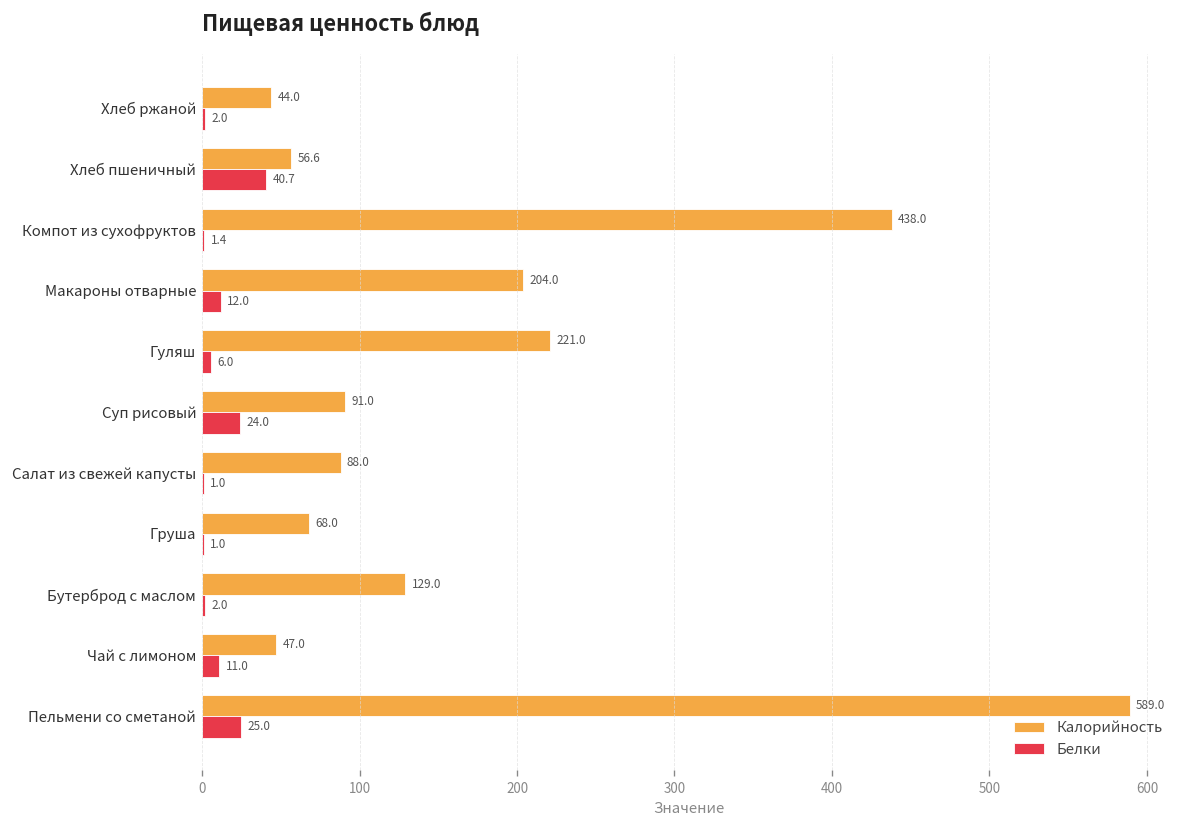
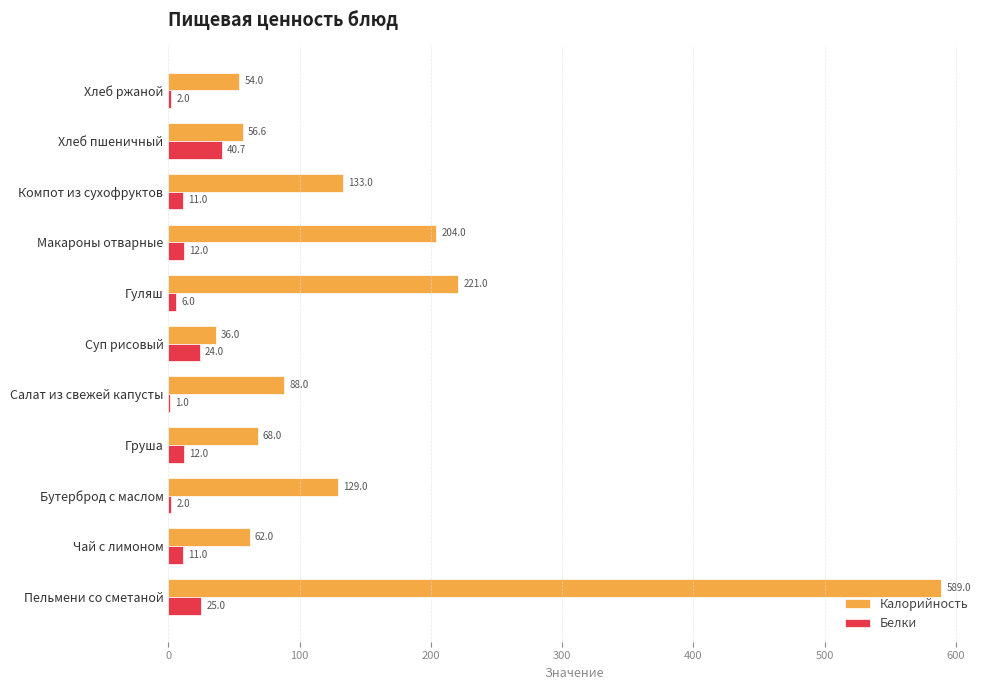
Калорийность, Хлеб ржаной: 44.0 -> 54.0
Калорийность, Компот из сухофруктов: 438.0 -> 133.0
Белки, Компот из сухофруктов: 1.4 -> 11.0
Калорийность, Суп рисовый: 91.0 -> 36.0
Белки, Груша: 1.0 -> 12.0
Калорийность, Чай с лимоном: 47.0 -> 62.0
